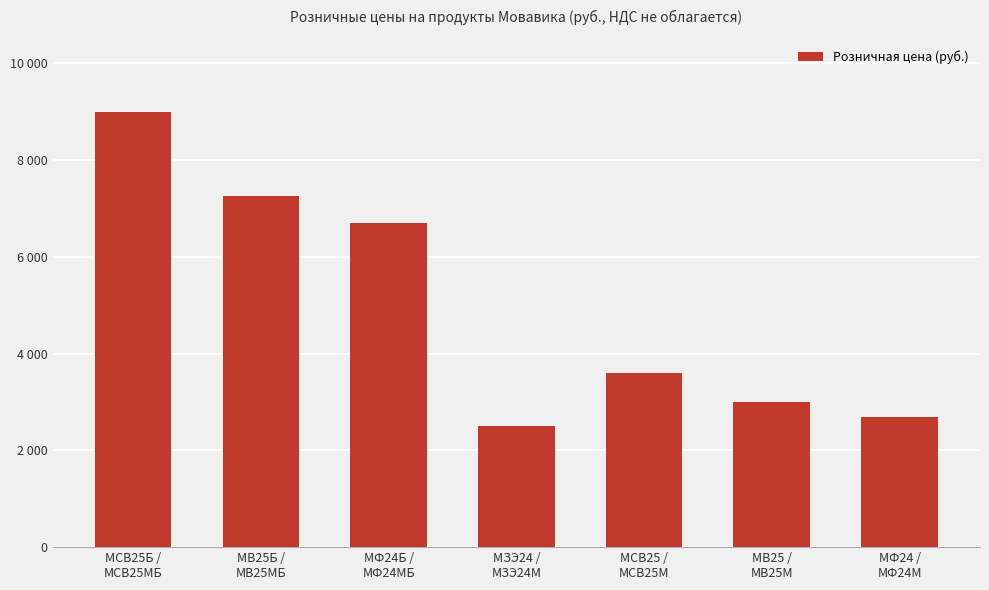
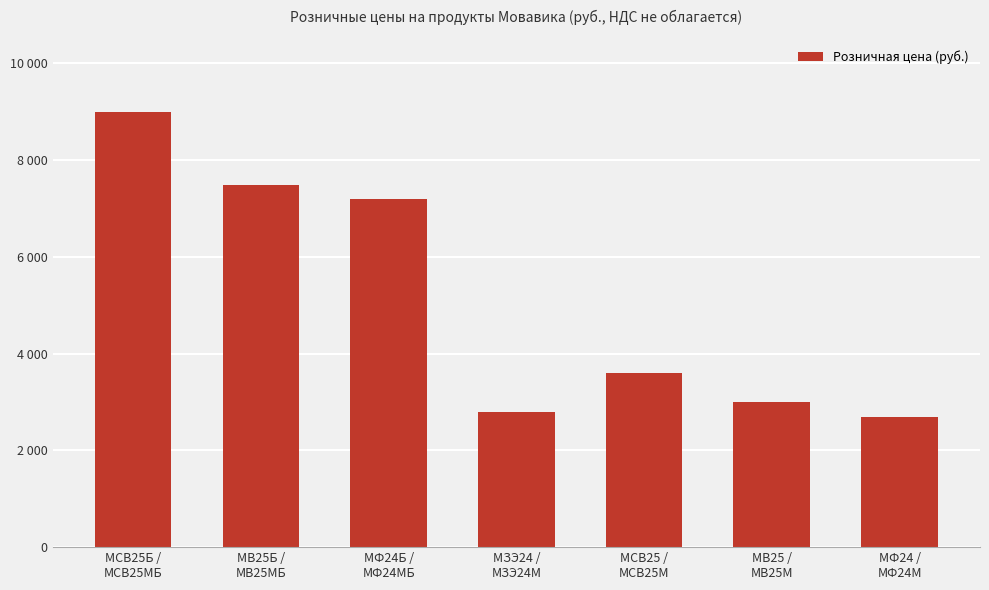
МВ25Б / МВ25МБ: 7300 -> 7500
МФ24Б / МФ24МБ: 6700 -> 7200
МЗЭ24 / МЗЭ24М: 2500 -> 2800
